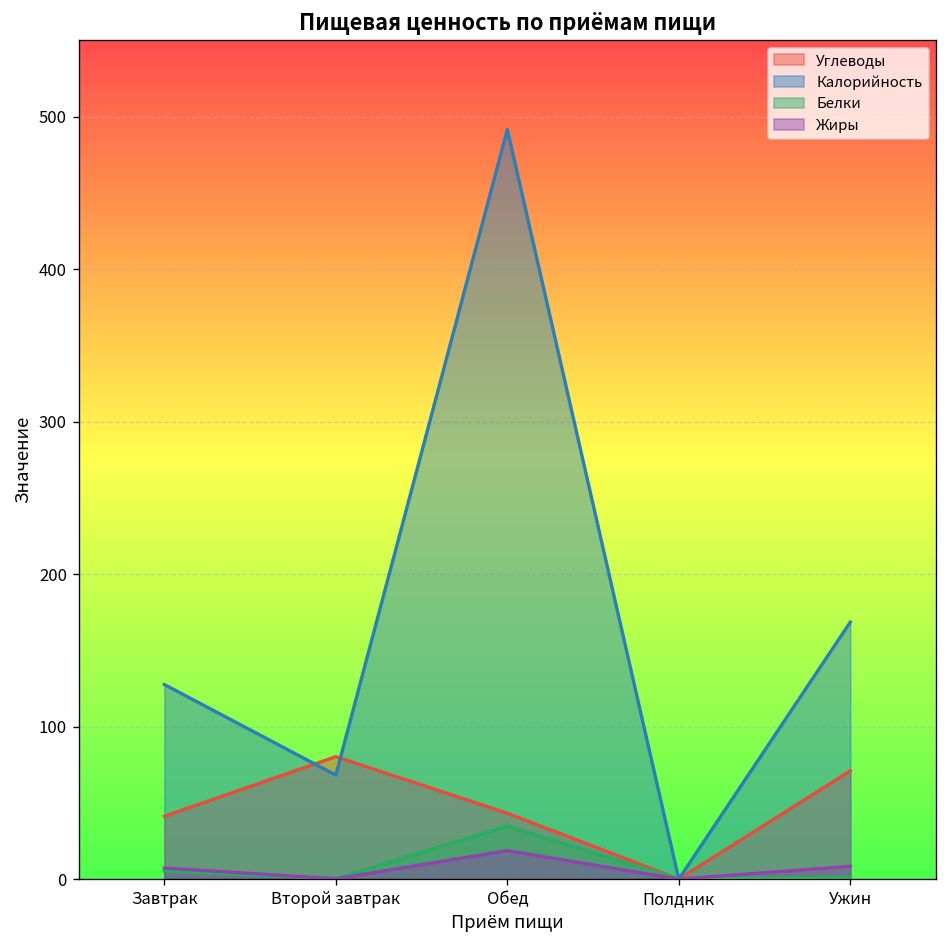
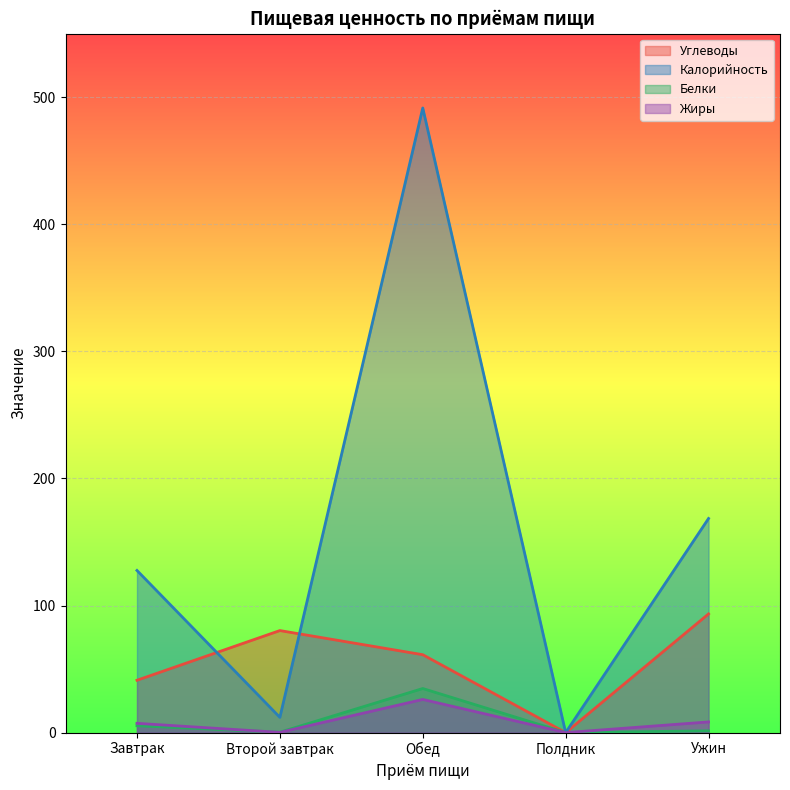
Калорийность, Второй завтрак: 68 -> 12
Углеводы, Обед: 43 -> 61
Жиры, Обед: 19 -> 26
Углеводы, Ужин: 71 -> 93
